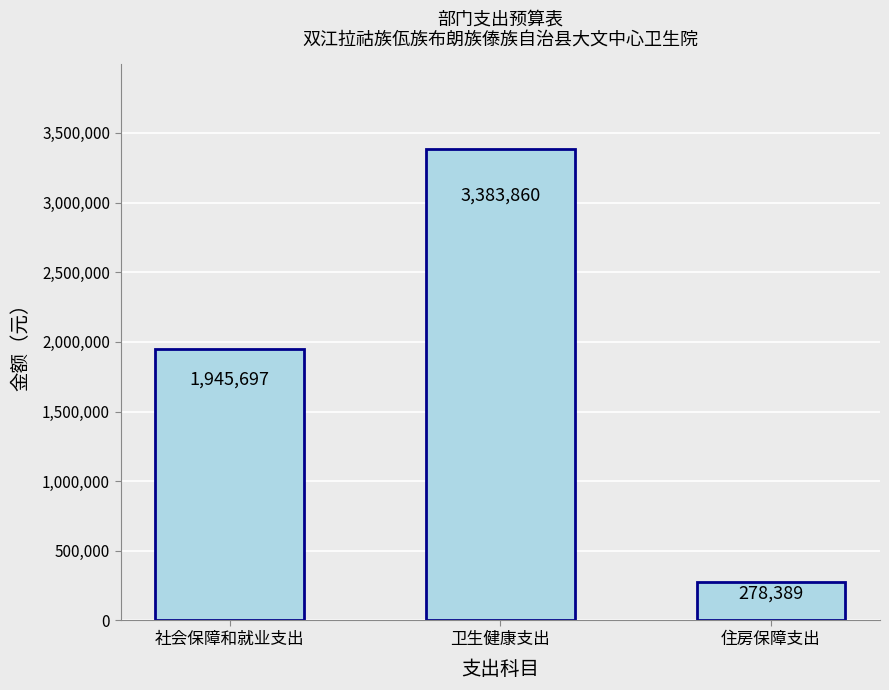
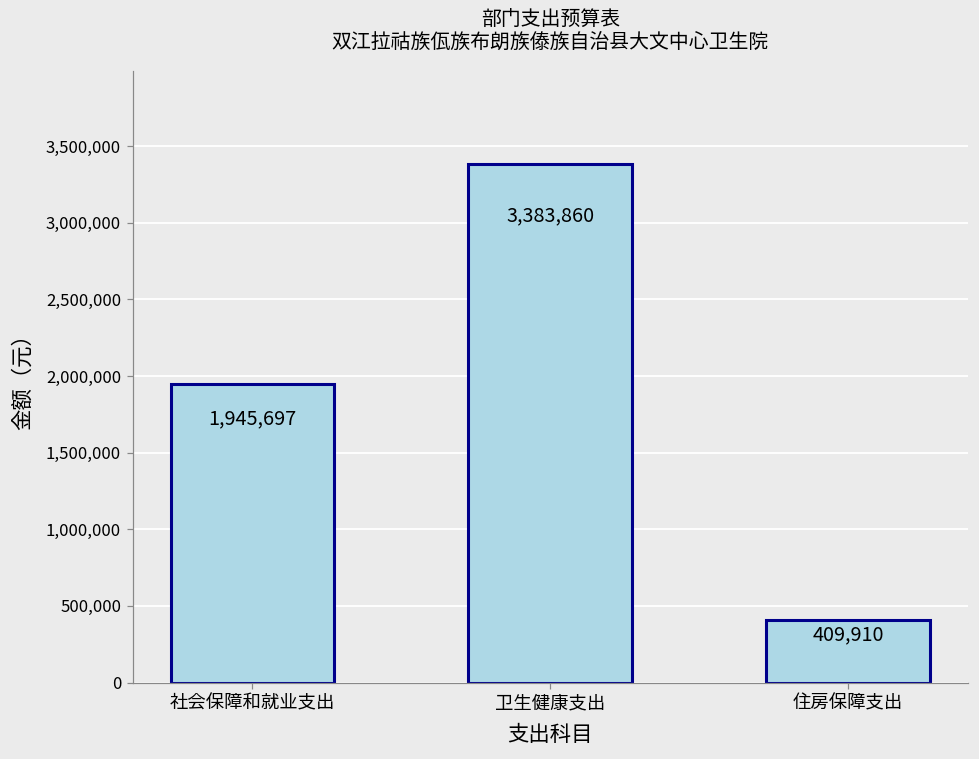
住房保障支出: 278,389 -> 409,910
